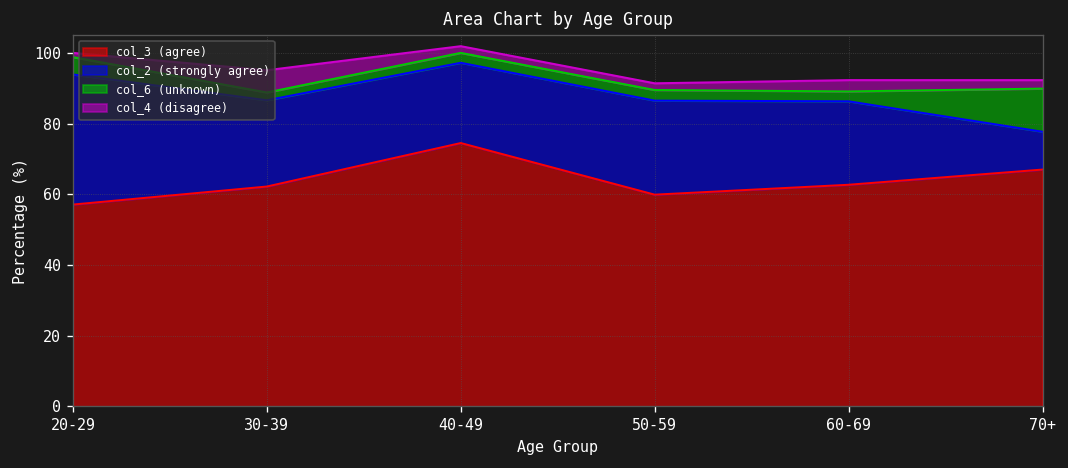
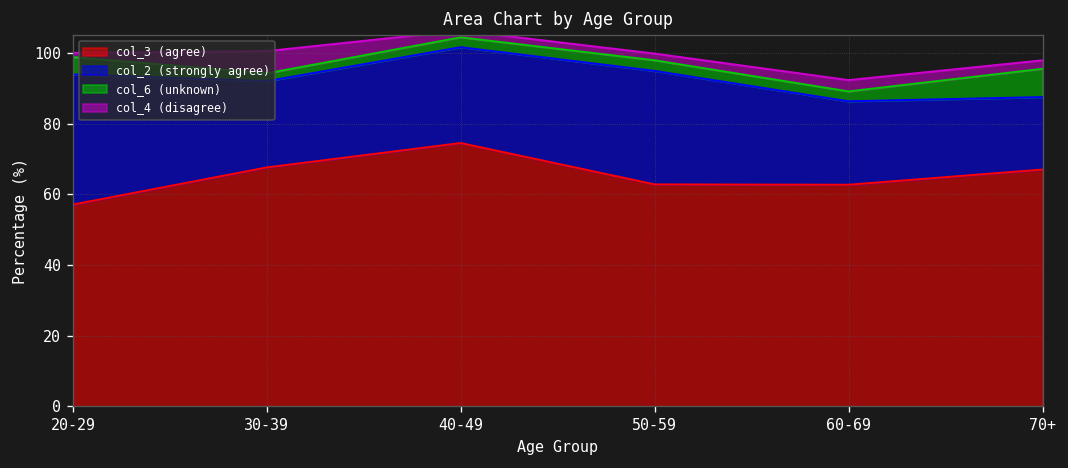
col_3 (agree), 30-39: 62 -> 68
col_2 (strongly agree), 40-49: 23 -> 27
col_3 (agree), 50-59: 60 -> 63
col_2 (strongly agree), 50-59: 27 -> 32
col_2 (strongly agree), 70+: 11 -> 21
col_6 (unknown), 70+: 12 -> 8
